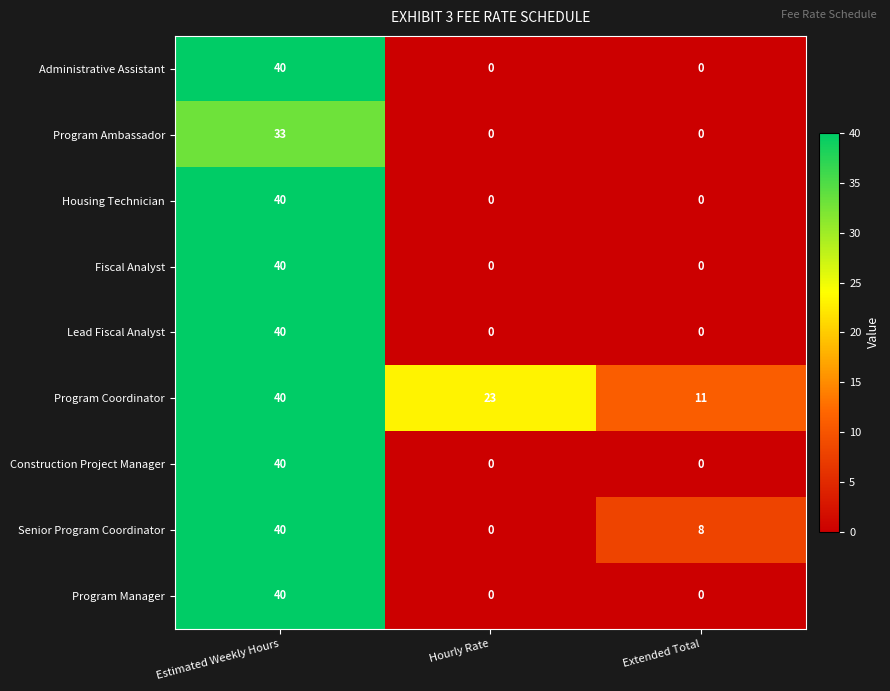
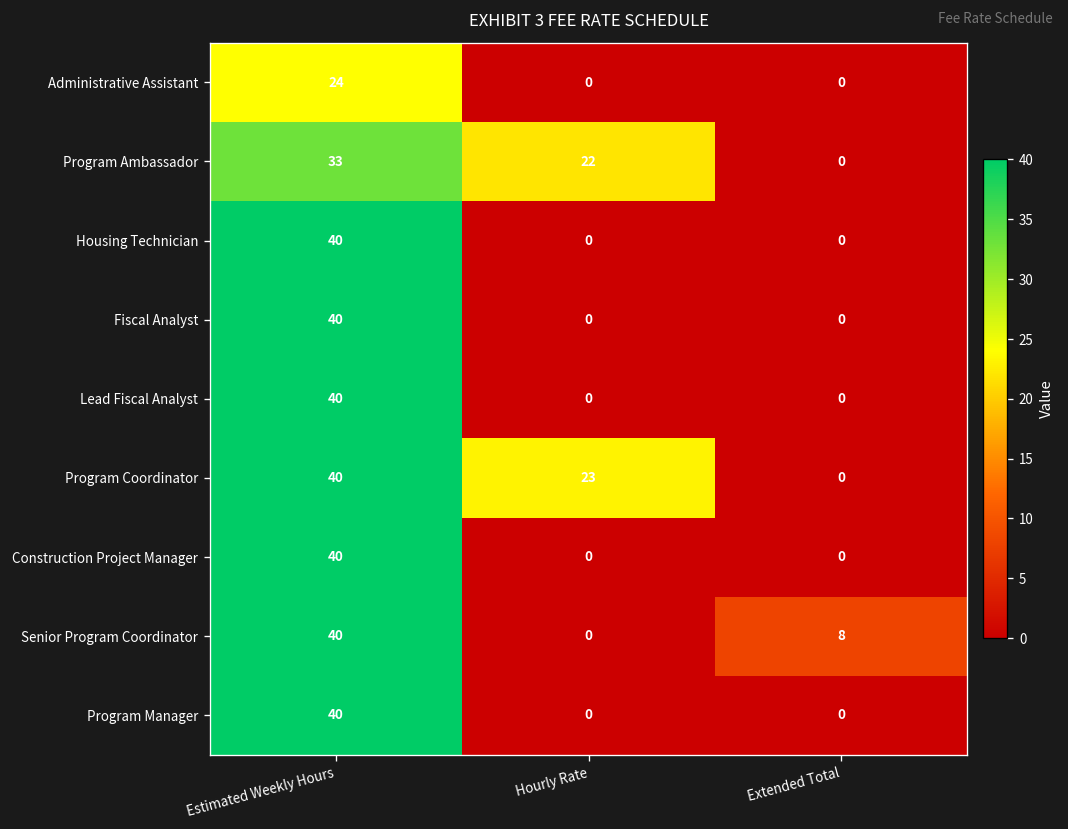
Administrative Assistant, Estimated Weekly Hours: 40 -> 24
Program Ambassador, Hourly Rate: 0 -> 22
Program Coordinator, Extended Total: 11 -> 0
